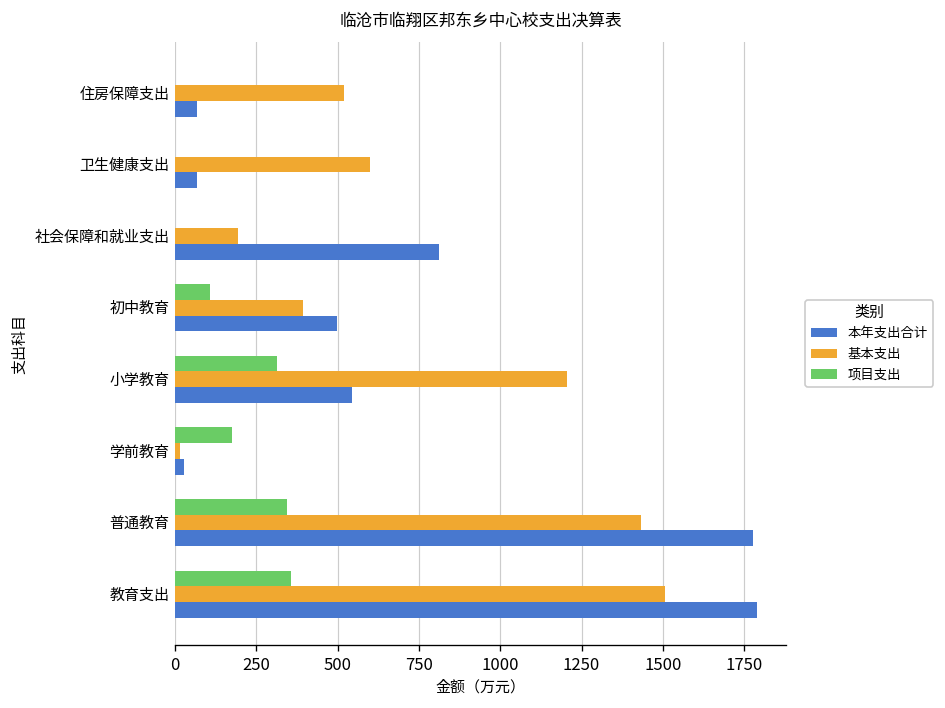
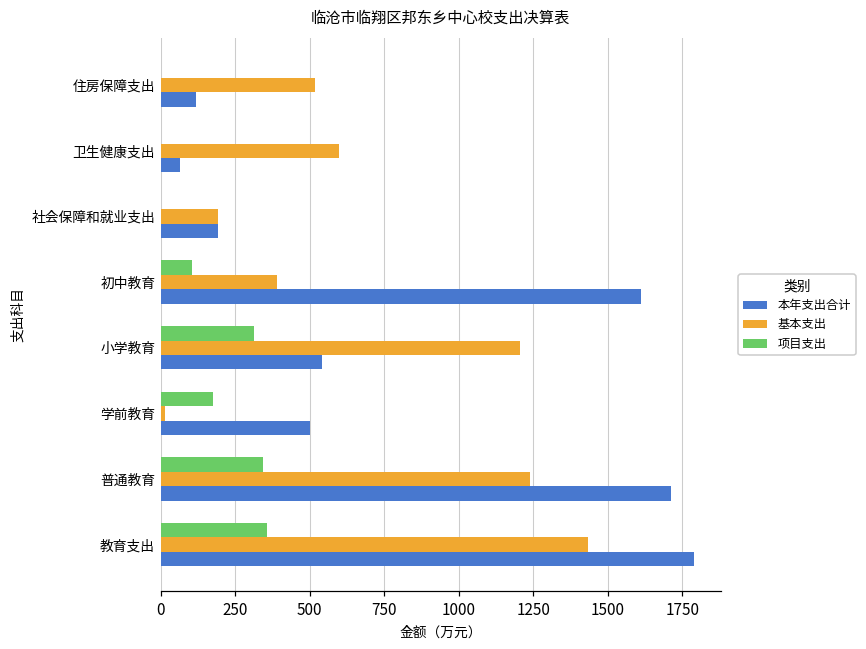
本年支出合计, 住房保障支出: 70 -> 120
本年支出合计, 社会保障和就业支出: 810 -> 190
本年支出合计, 初中教育: 500 -> 1610
本年支出合计, 学前教育: 30 -> 500
基本支出, 普通教育: 1430 -> 1240
本年支出合计, 普通教育: 1780 -> 1710
基本支出, 教育支出: 1510 -> 1430
